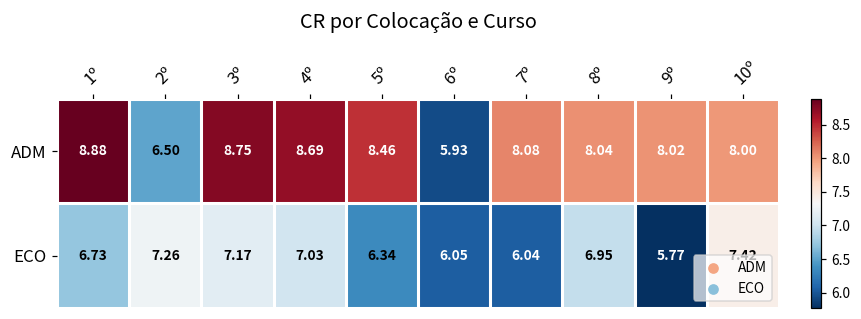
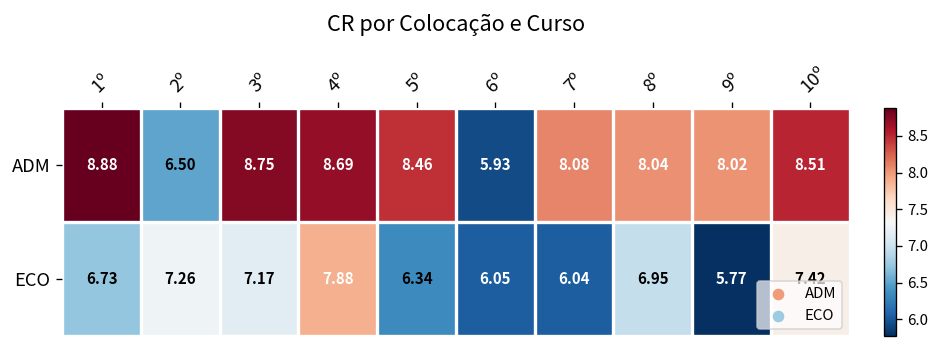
ADM, 10º: 8.00 -> 8.51
ECO, 4º: 7.03 -> 7.88
